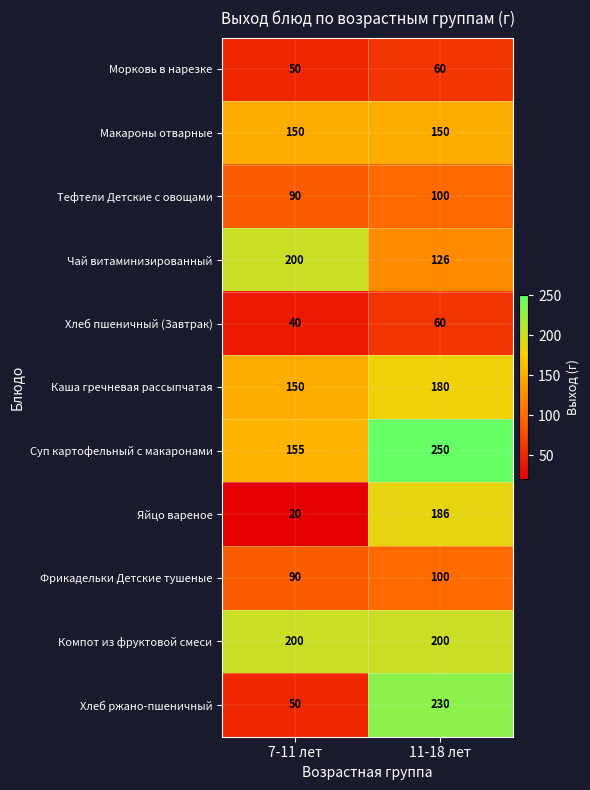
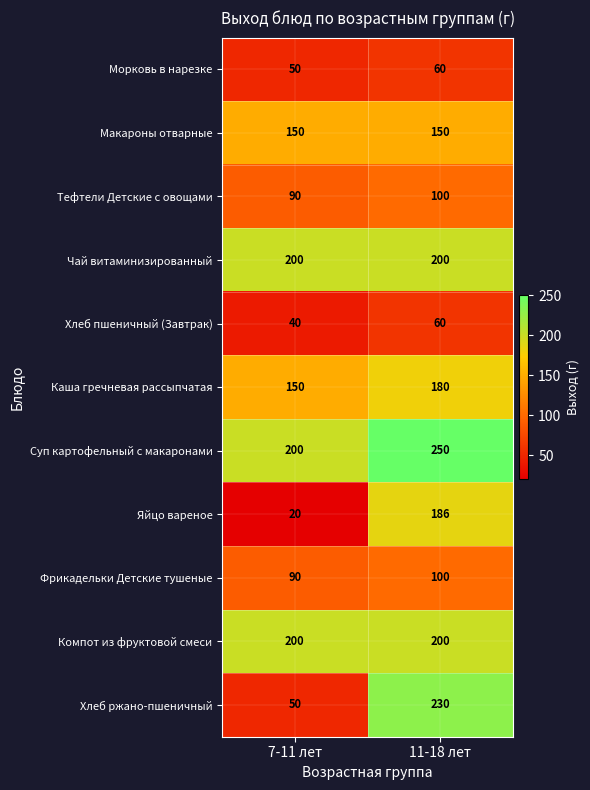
Чай витаминизированный, 11-18 лет: 126 -> 200
Суп картофельный с макаронами, 7-11 лет: 155 -> 200
